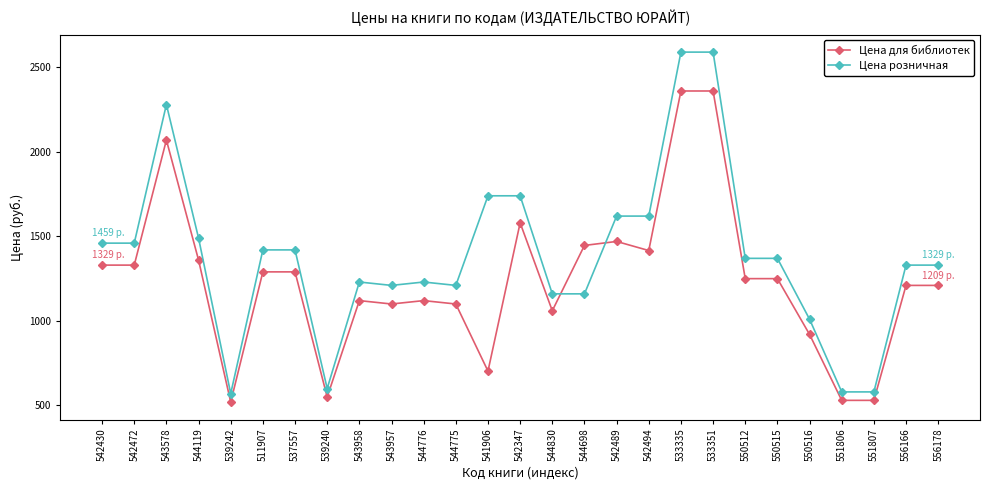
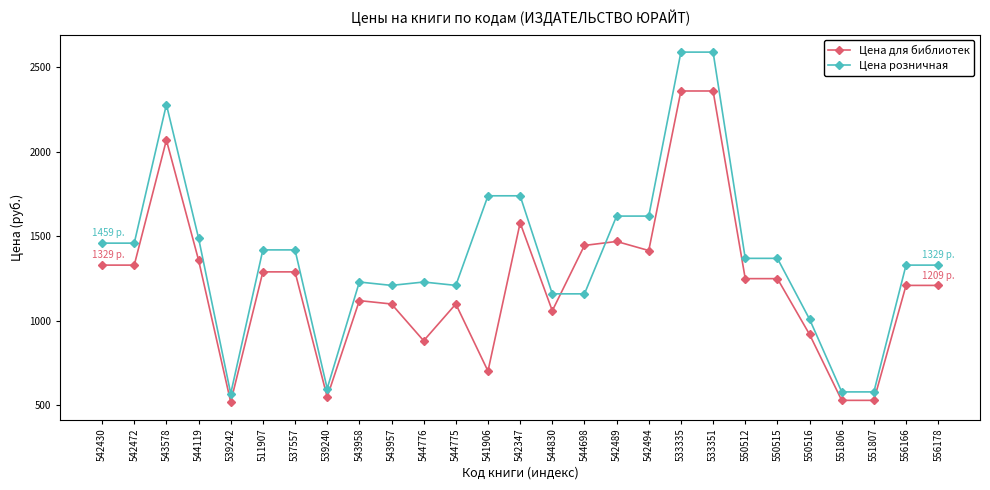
Цена для библиотек, 544776: 1120 -> 880
